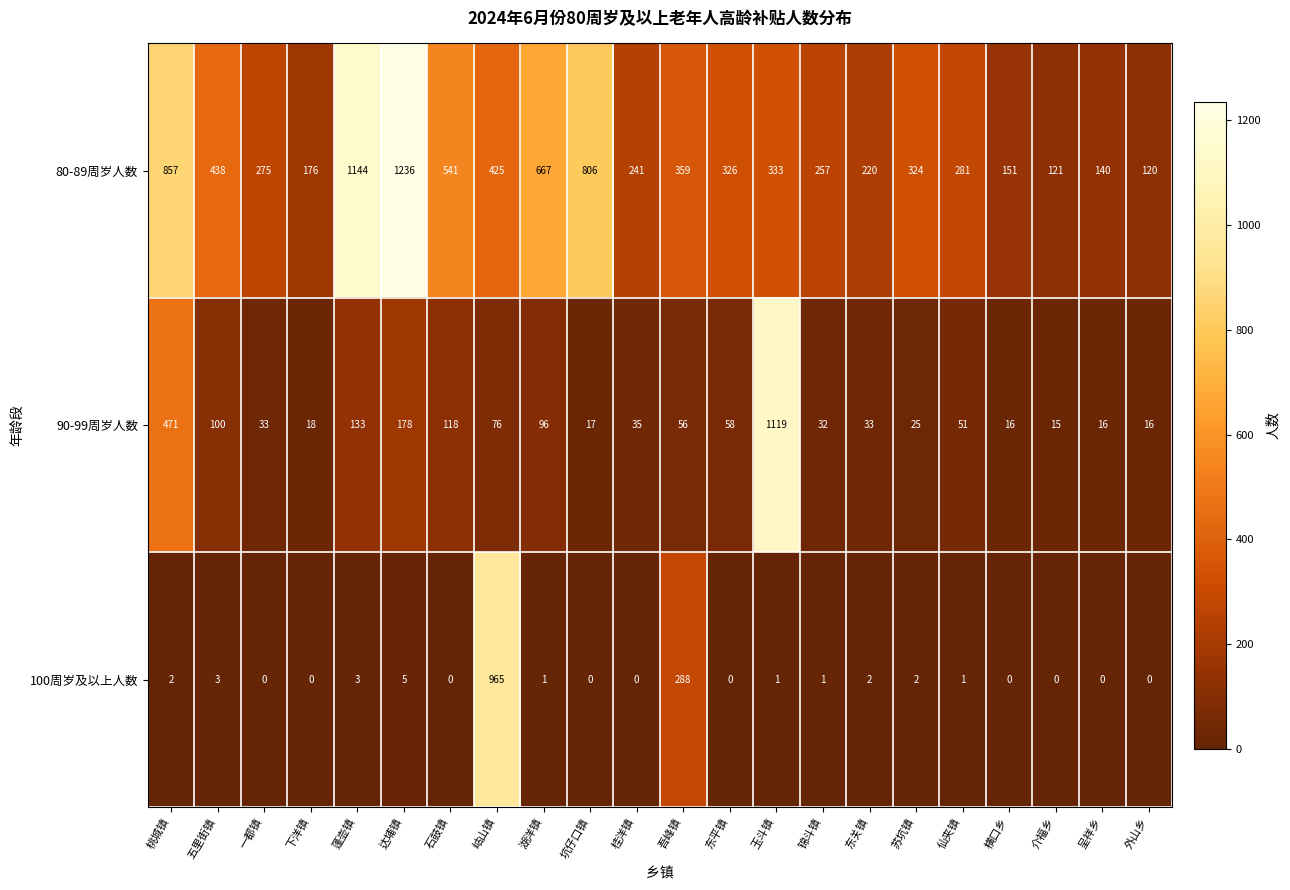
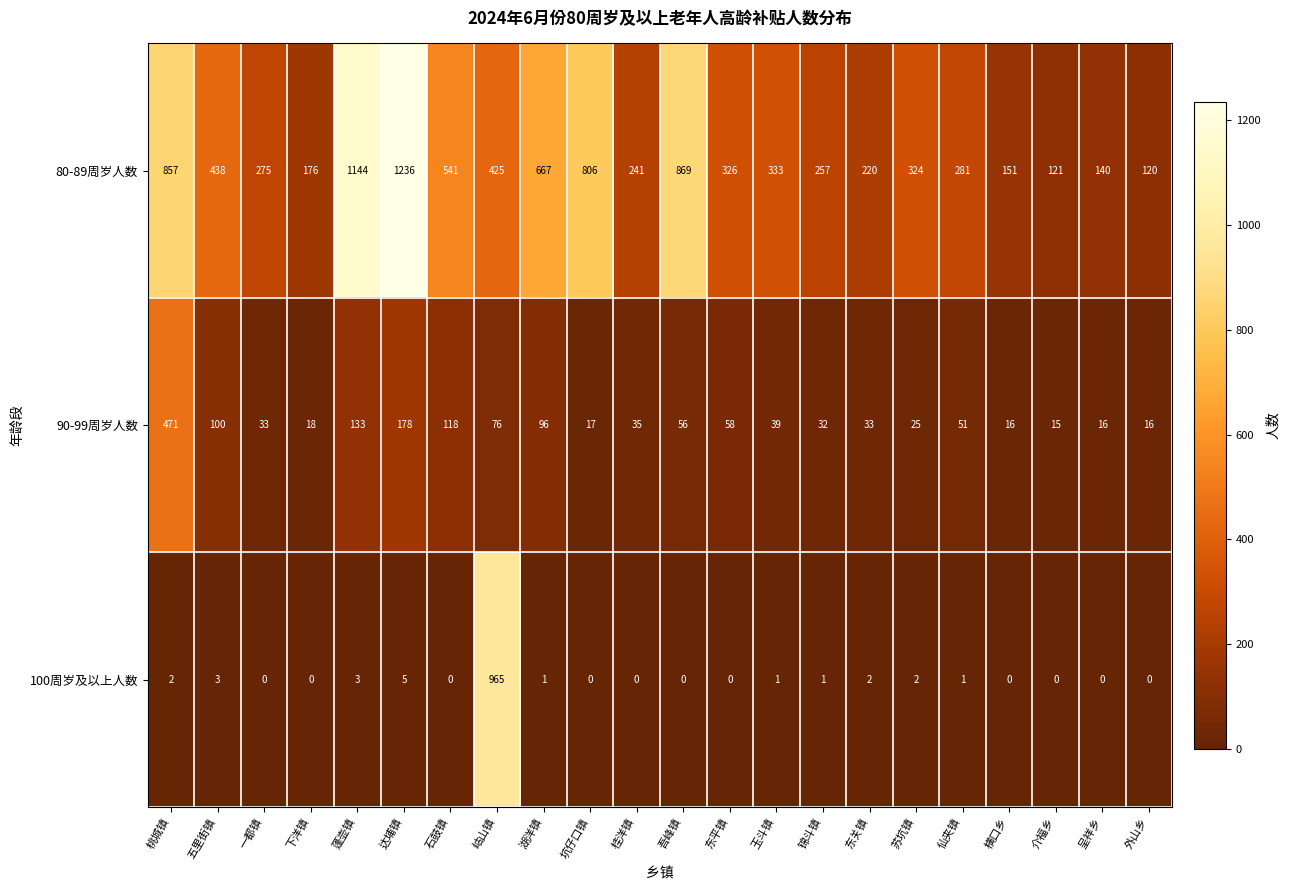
80-89周岁人数, 吾峰镇: 359 -> 869
90-99周岁人数, 玉斗镇: 1119 -> 39
100周岁及以上人数, 吾峰镇: 288 -> 0
